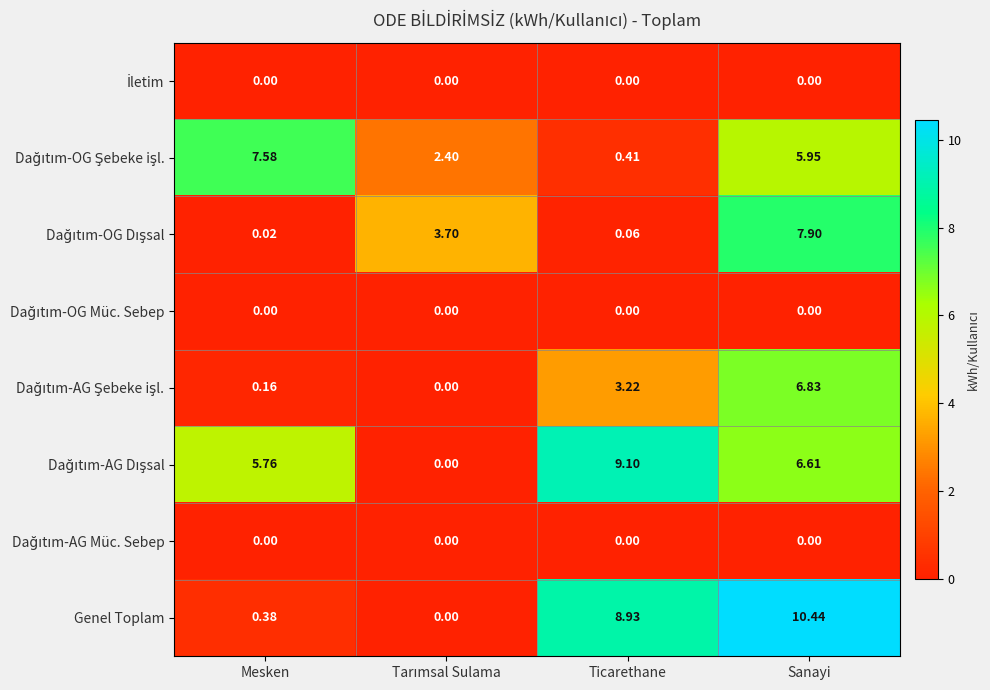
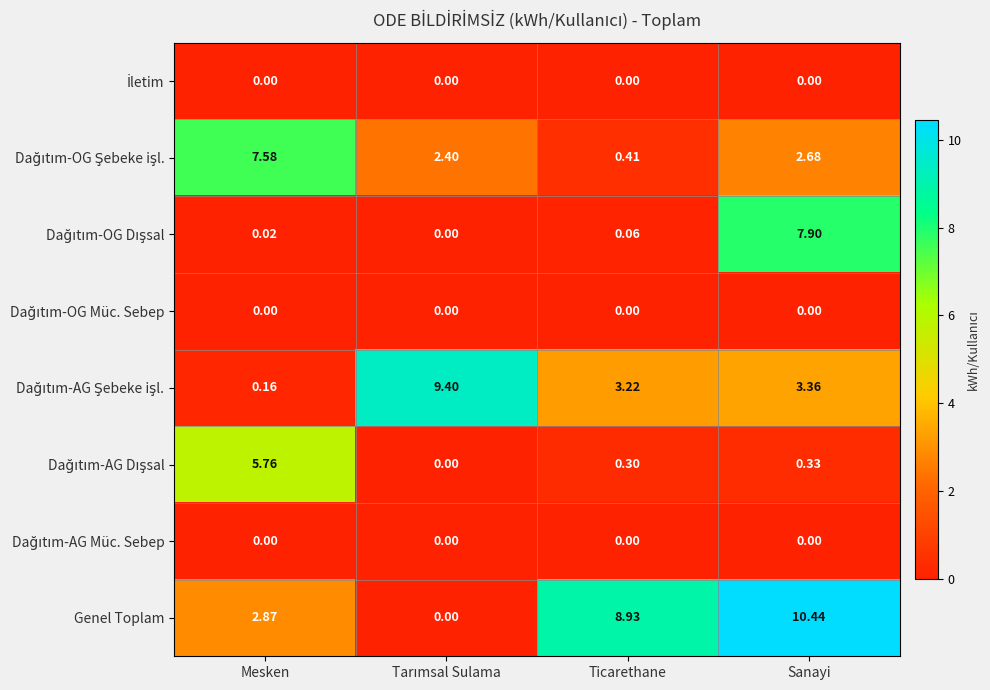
Dağıtım-OG Şebeke işl., Sanayi: 5.95 -> 2.68
Dağıtım-OG Dışsal, Tarımsal Sulama: 3.70 -> 0.00
Dağıtım-AG Şebeke işl., Tarımsal Sulama: 0.00 -> 9.40
Dağıtım-AG Şebeke işl., Sanayi: 6.83 -> 3.36
Dağıtım-AG Dışsal, Ticarethane: 9.10 -> 0.30
Dağıtım-AG Dışsal, Sanayi: 6.61 -> 0.33
Genel Toplam, Mesken: 0.38 -> 2.87
